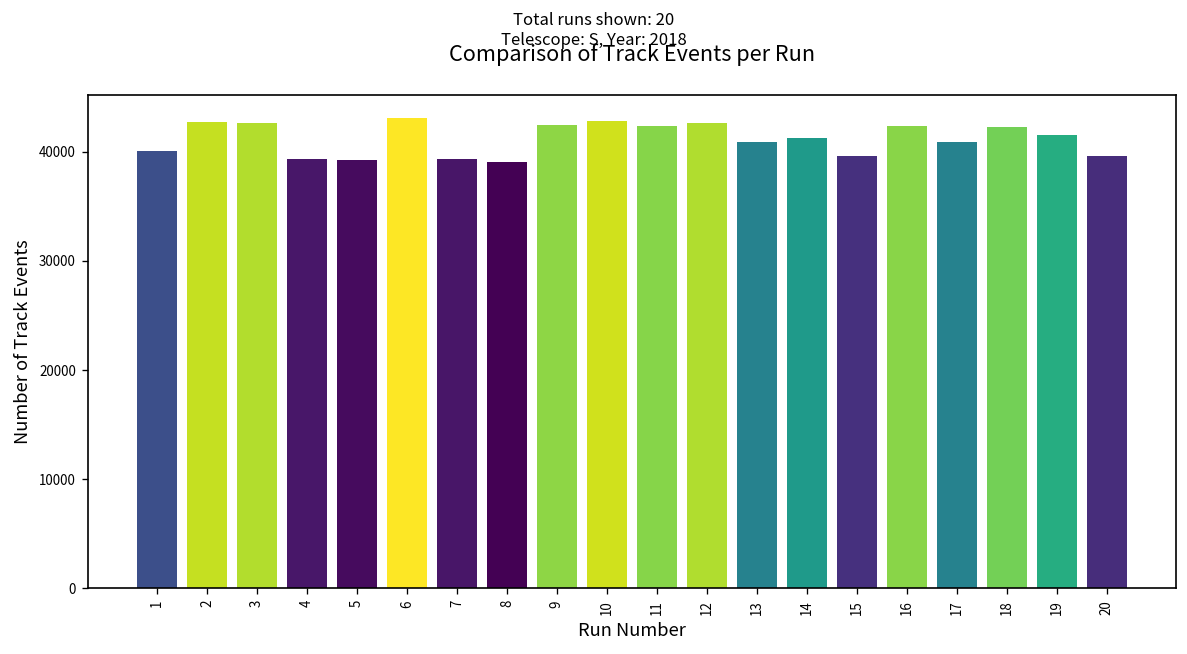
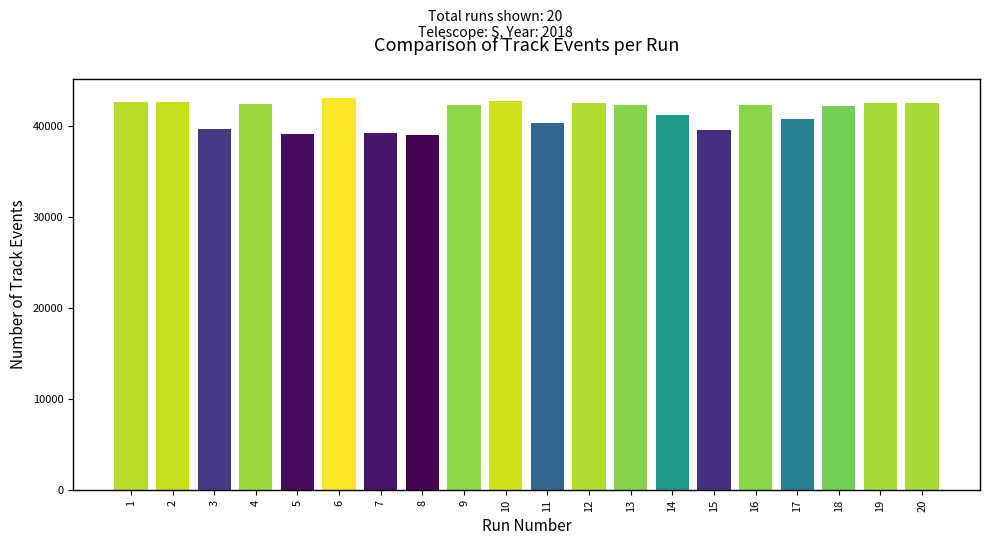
1: 40000 -> 43000
3: 43000 -> 40000
4: 39000 -> 42000
11: 42000 -> 40000
13: 41000 -> 42000
19: 42000 -> 43000
20: 40000 -> 43000
